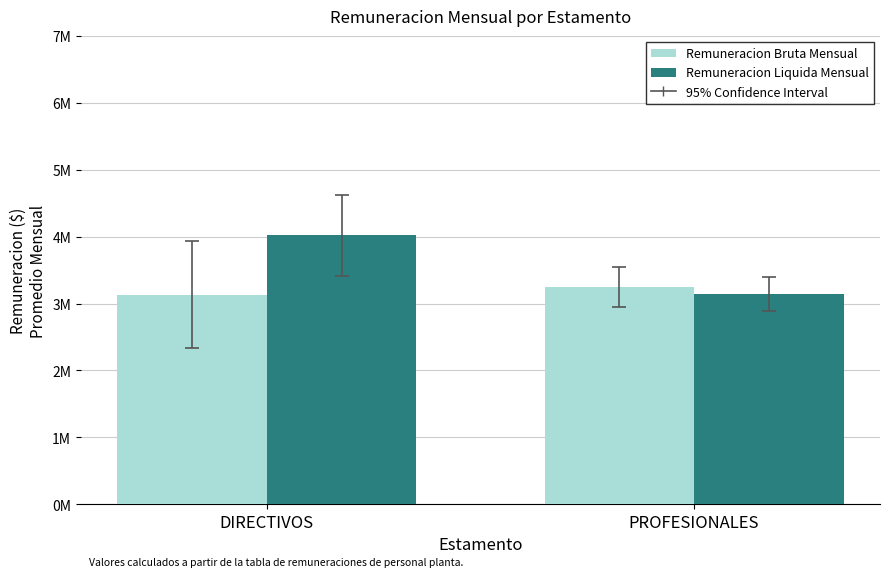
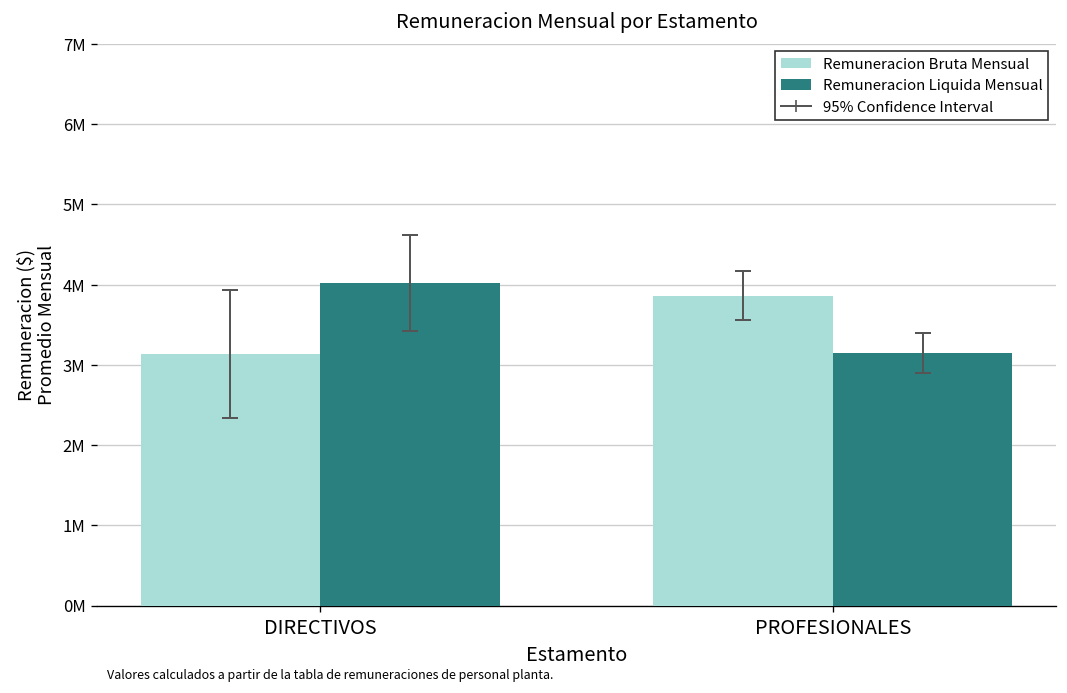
Remuneracion Bruta Mensual, PROFESIONALES: 3300000 -> 3900000
